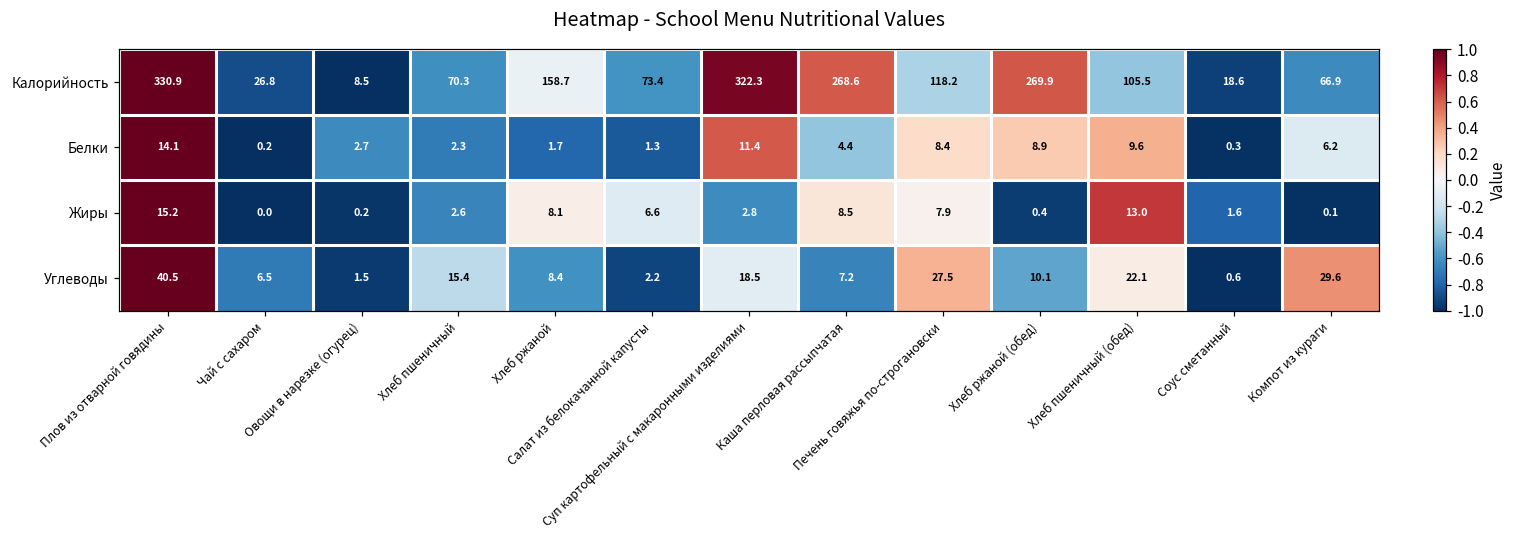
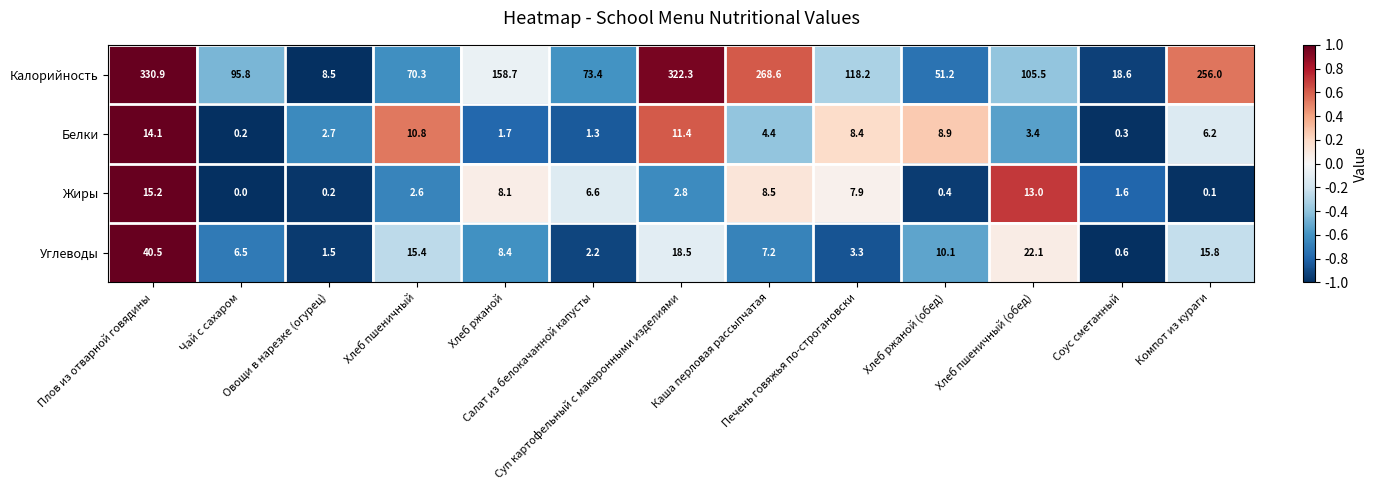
Калорийность, Чай с сахаром: 26.8 -> 95.8
Калорийность, Хлеб ржаной (обед): 269.9 -> 51.2
Калорийность, Компот из кураги: 66.9 -> 256.0
Белки, Хлеб пшеничный: 2.3 -> 10.8
Белки, Хлеб пшеничный (обед): 9.6 -> 3.4
Углеводы, Печень говяжья по-строгановски: 27.5 -> 3.3
Углеводы, Компот из кураги: 29.6 -> 15.8
